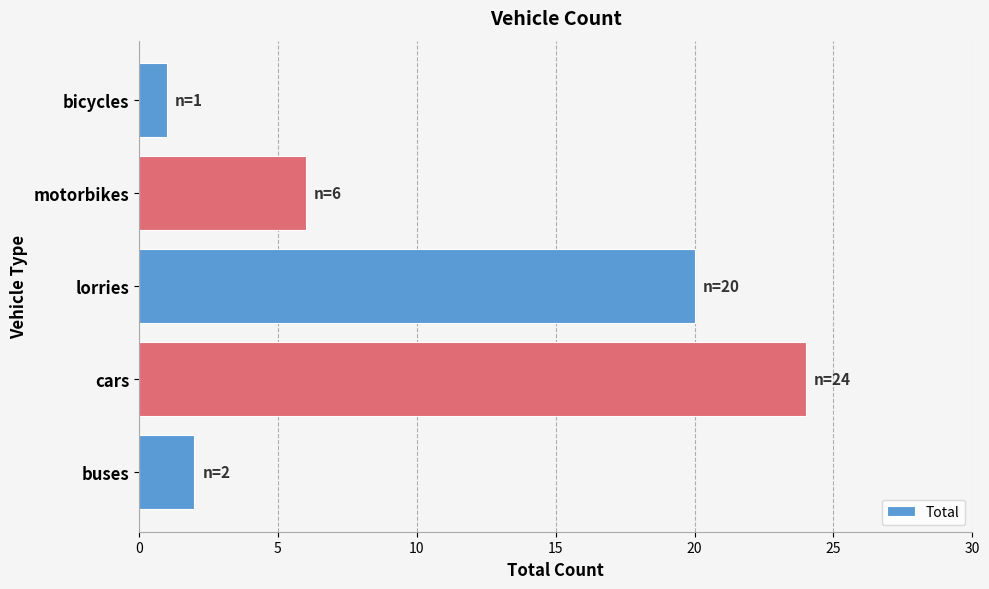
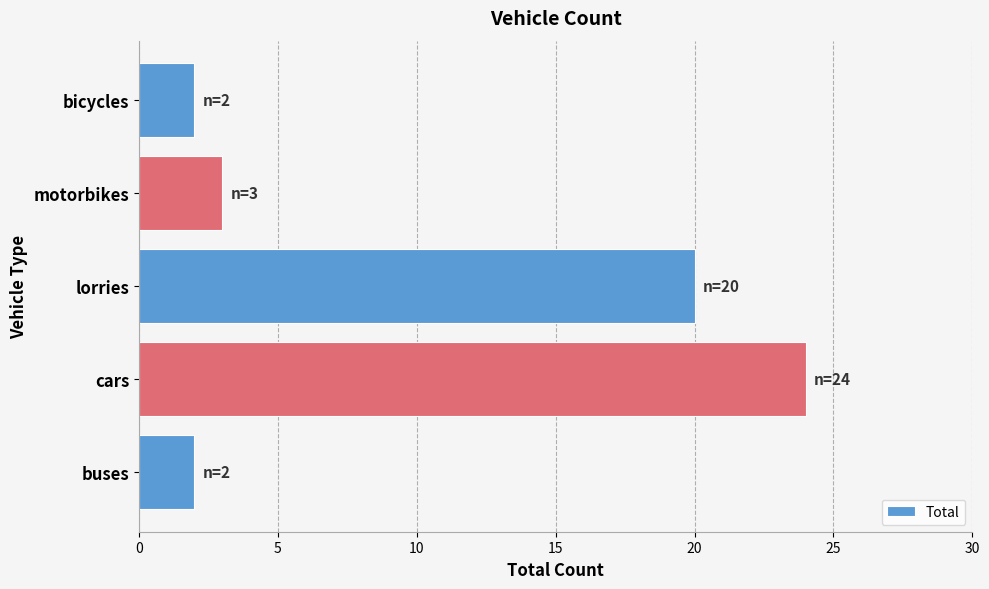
bicycles: 1 -> 2
motorbikes: 6 -> 3
